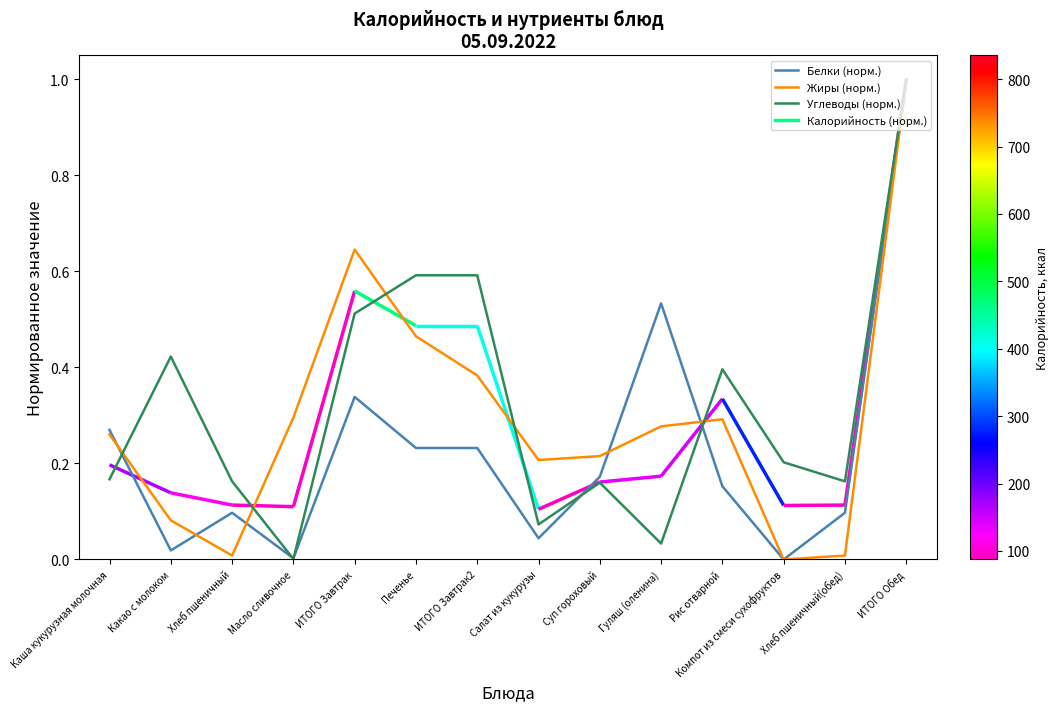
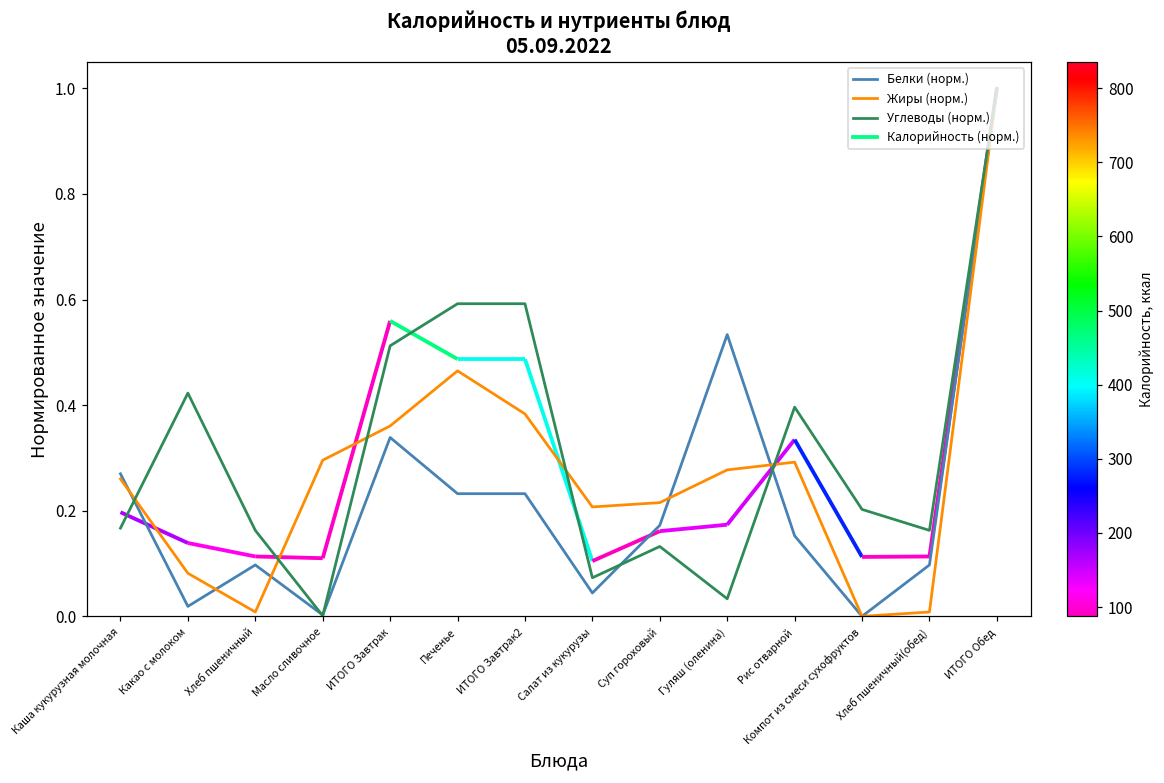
Жиры (норм.), ИТОГО Завтрак: 0.65 -> 0.36
Углеводы (норм.), Суп гороховый: 0.16 -> 0.13
